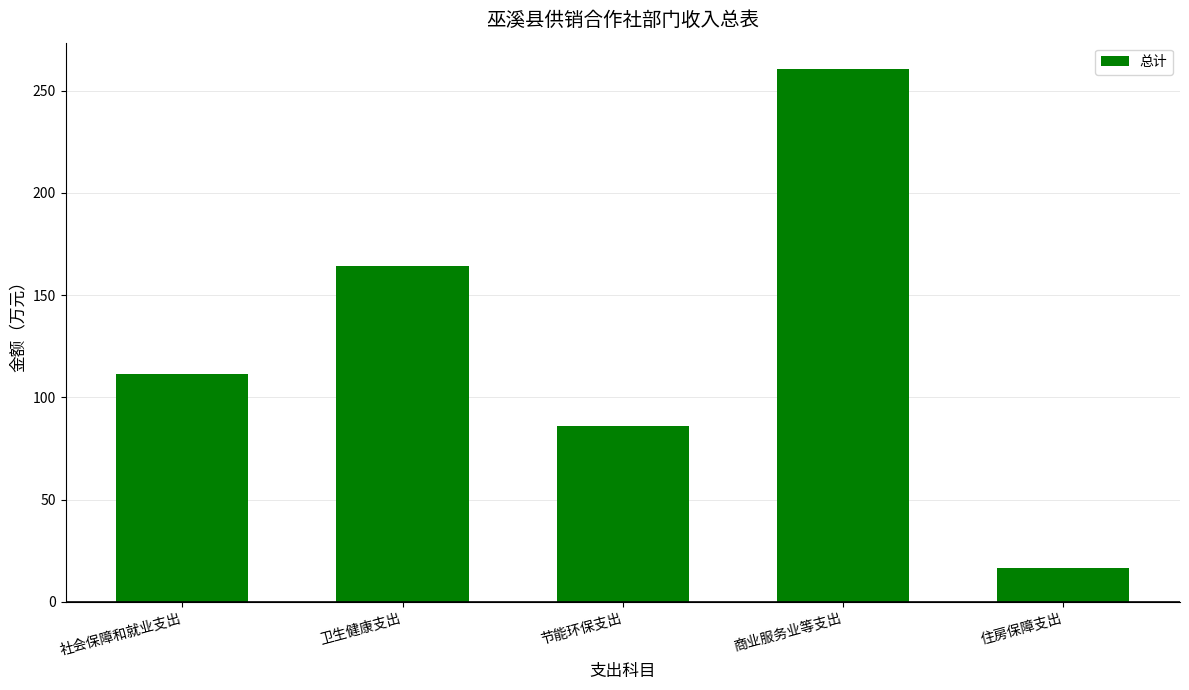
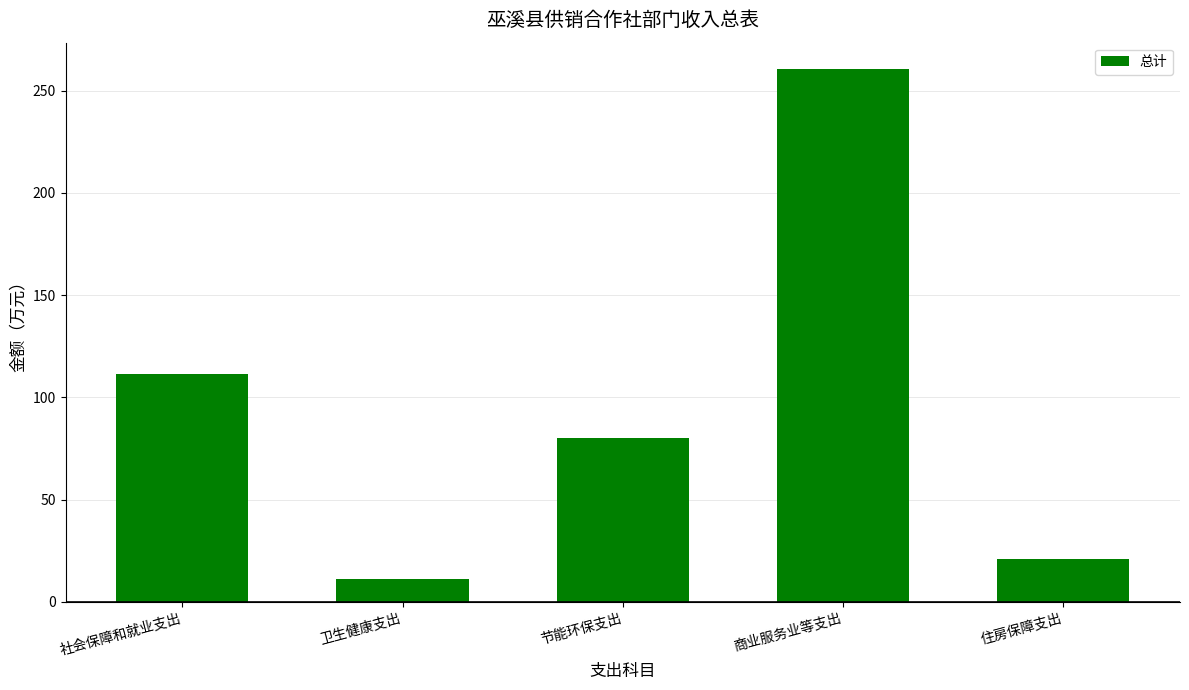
卫生健康支出: 164 -> 11
节能环保支出: 86 -> 80
住房保障支出: 16 -> 21
